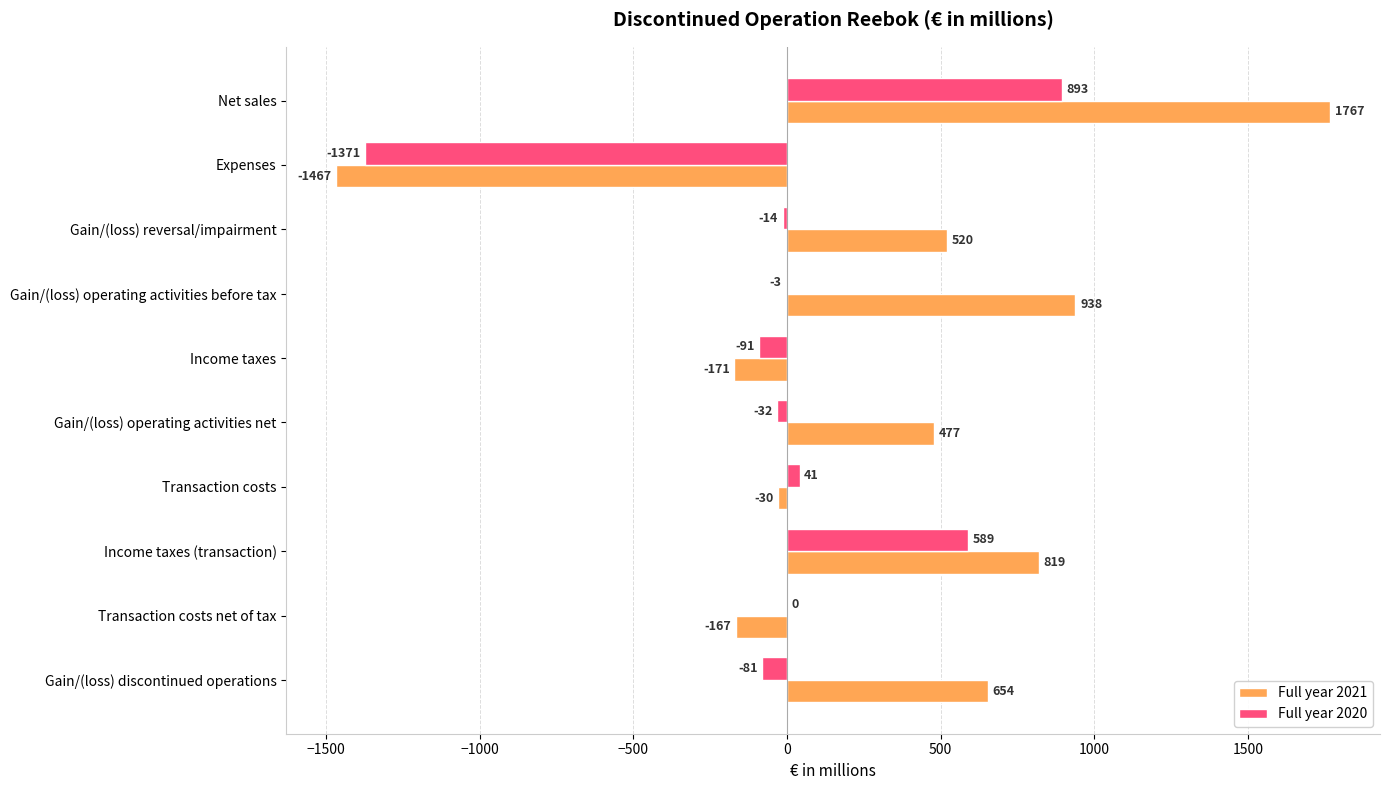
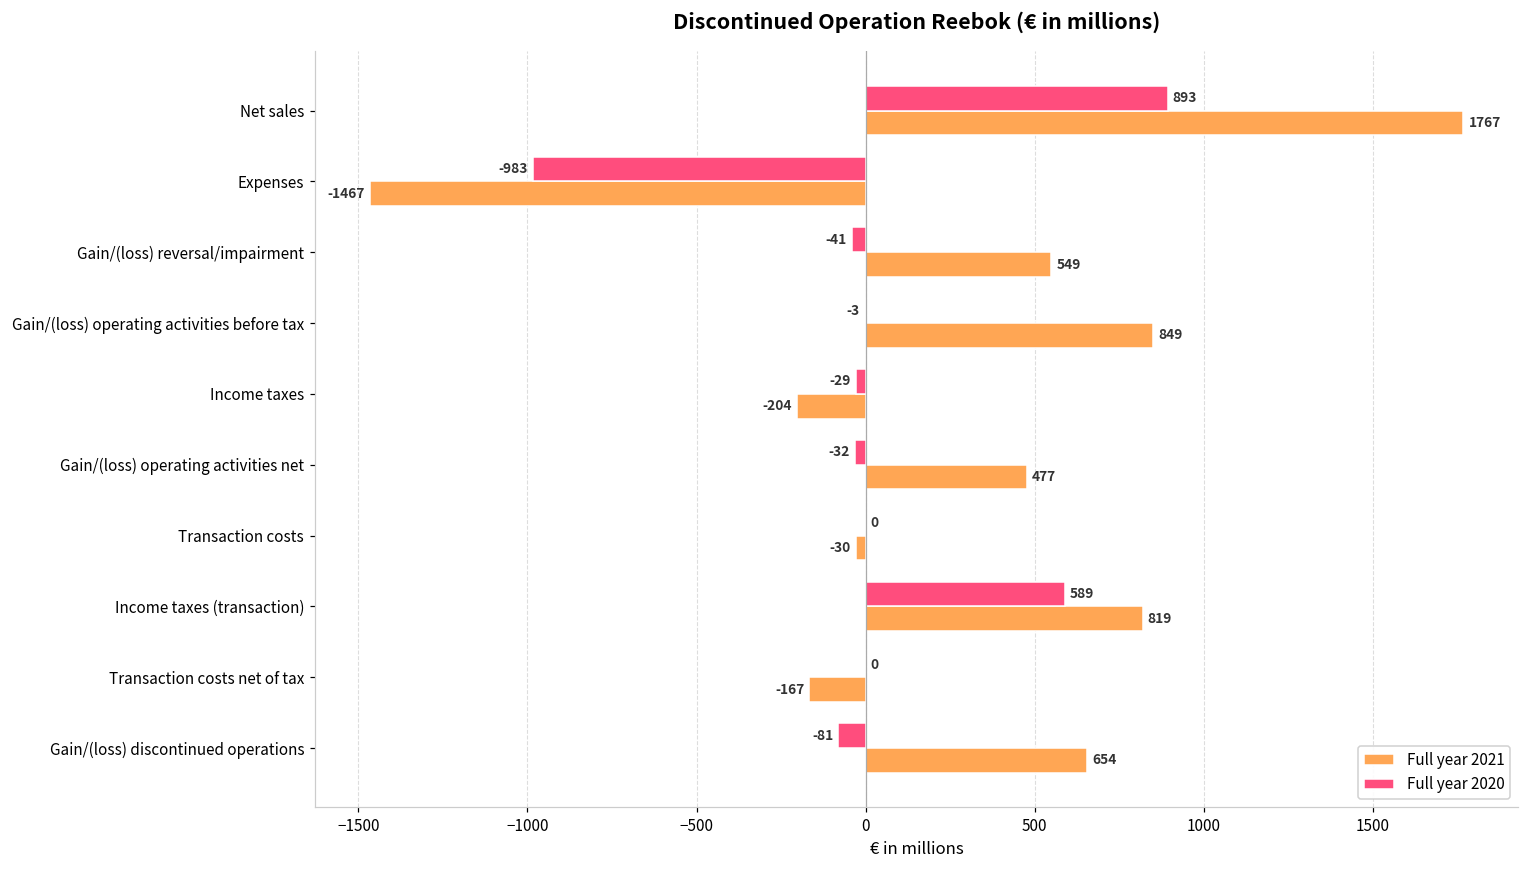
Full year 2020, Expenses: -1371 -> -983
Full year 2020, Gain/(loss) reversal/impairment: -14 -> -41
Full year 2021, Gain/(loss) reversal/impairment: 520 -> 549
Full year 2021, Gain/(loss) operating activities before tax: 938 -> 849
Full year 2020, Income taxes: -91 -> -29
Full year 2021, Income taxes: -171 -> -204
Full year 2020, Transaction costs: 41 -> 0
